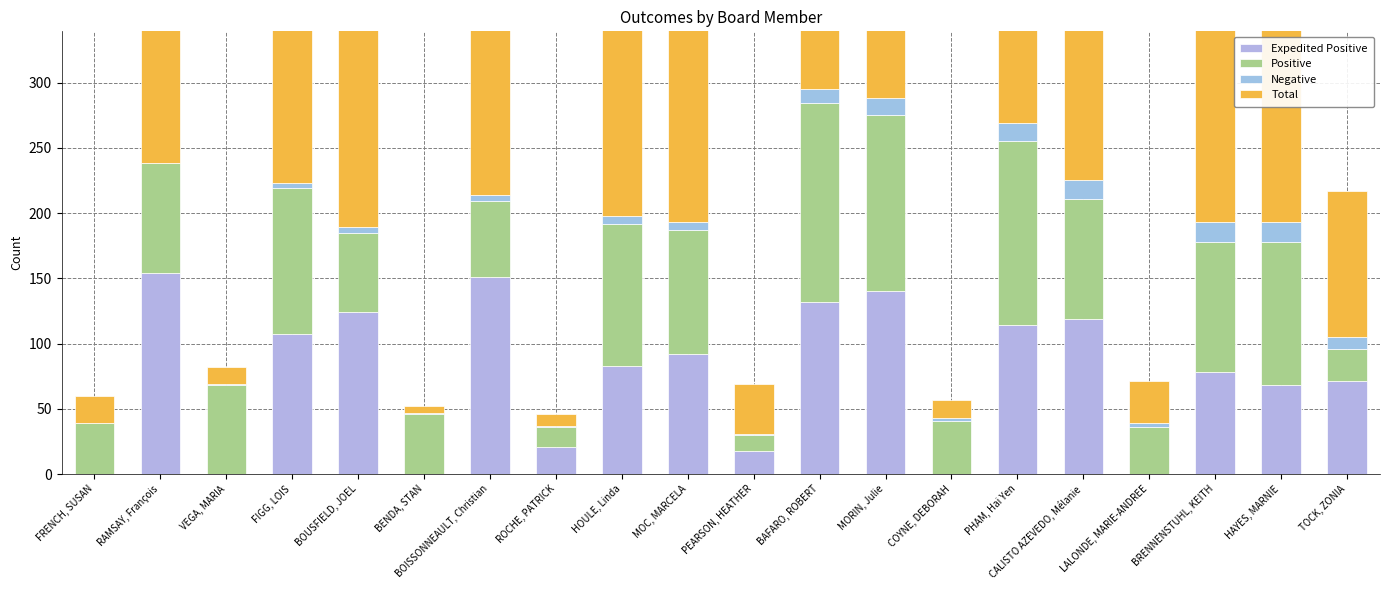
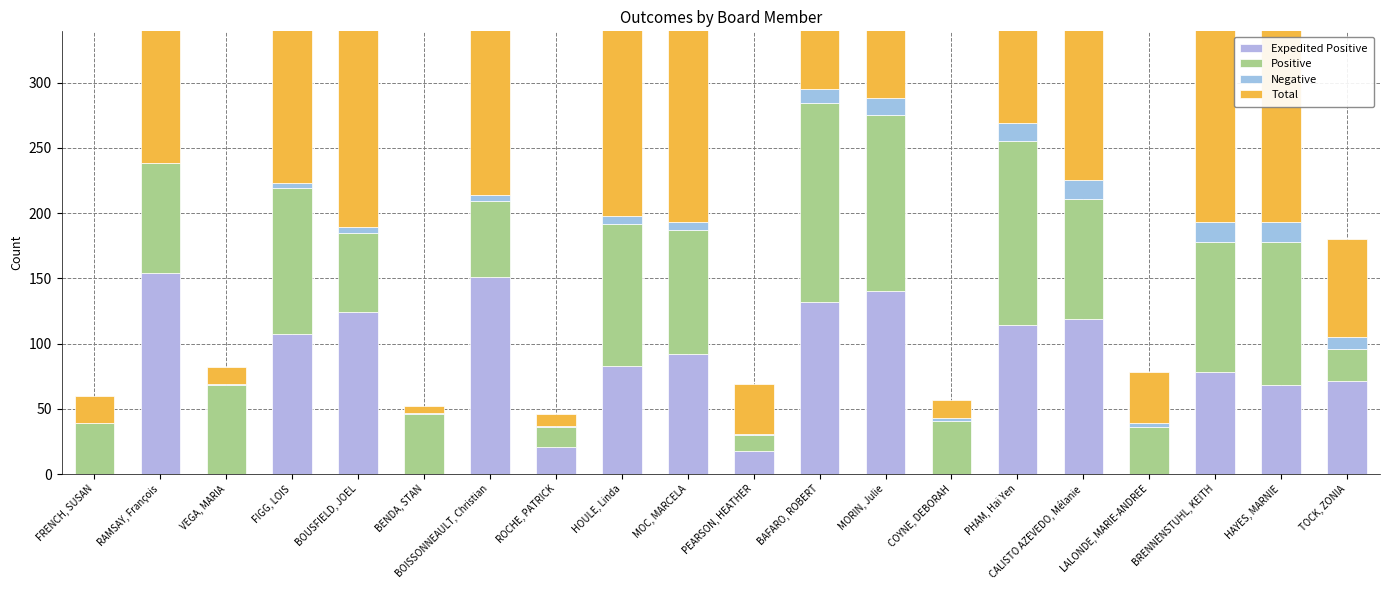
Total, LALONDE, MARIE-ANDREE: 32 -> 39
Total, TOCK, ZONIA: 112 -> 75
